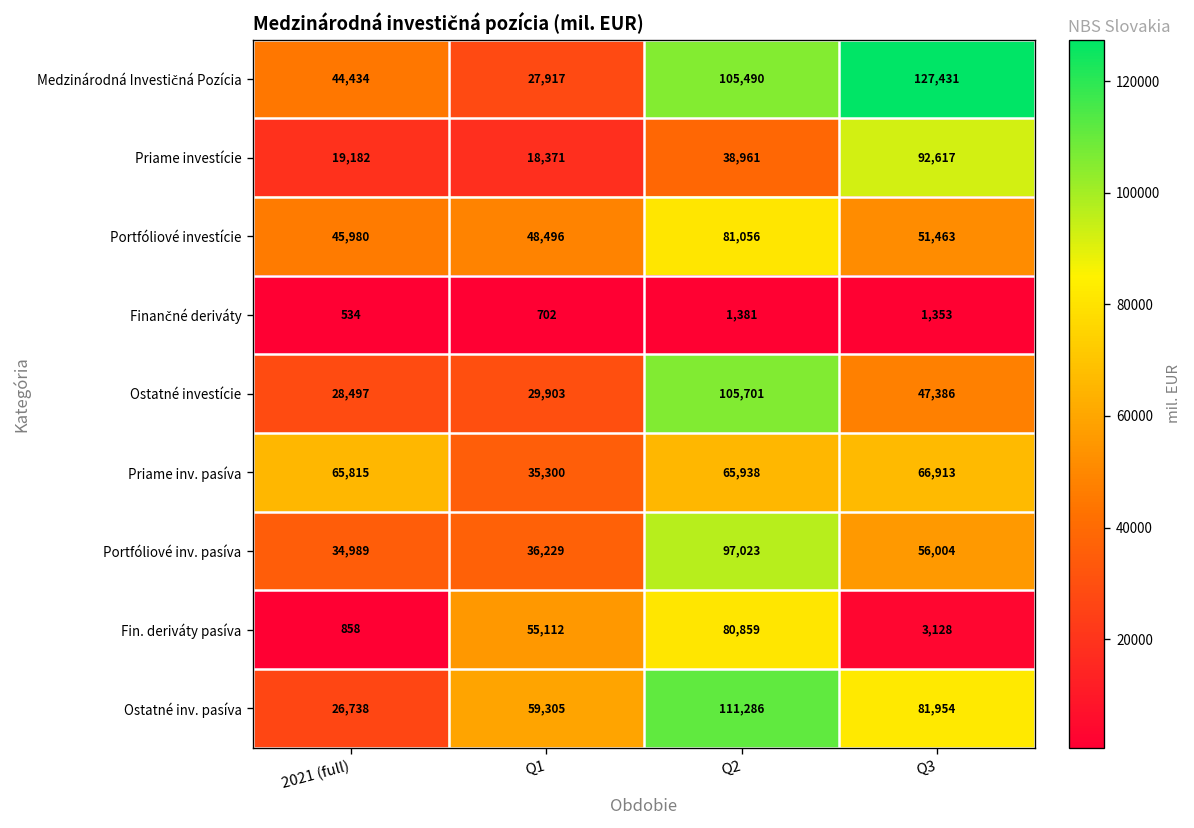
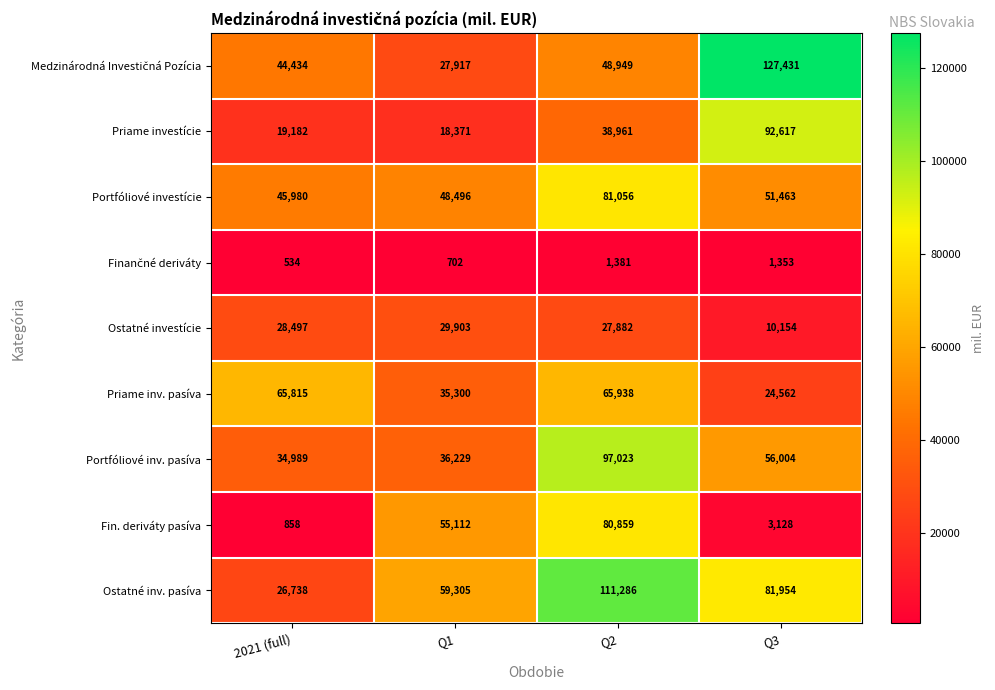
Medzinárodná Investičná Pozícia, Q2: 105,490 -> 48,949
Ostatné investície, Q2: 105,701 -> 27,882
Ostatné investície, Q3: 47,386 -> 10,154
Priame inv. pasíva, Q3: 66,913 -> 24,562
